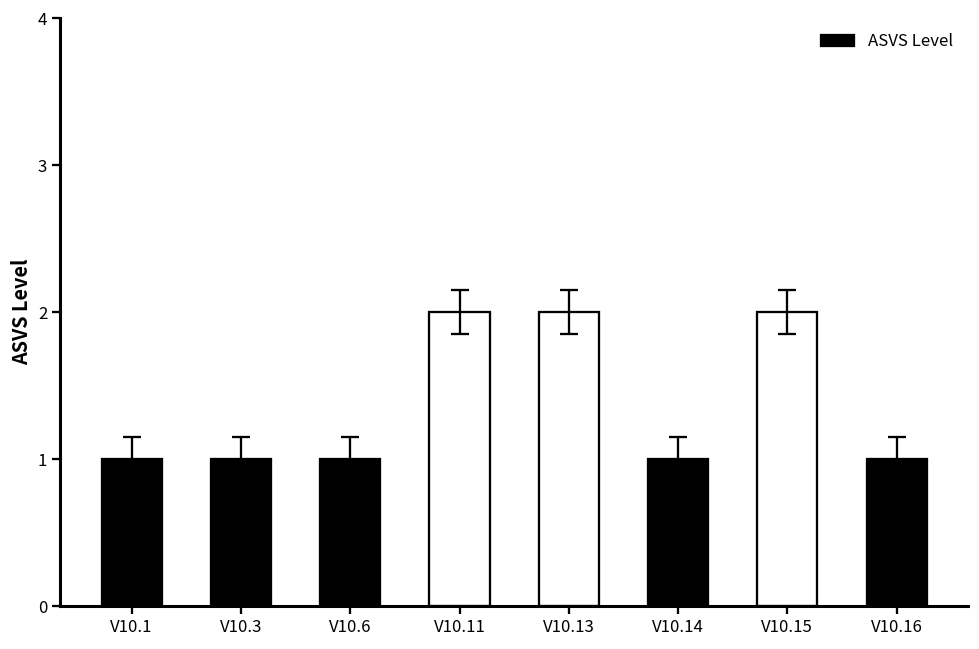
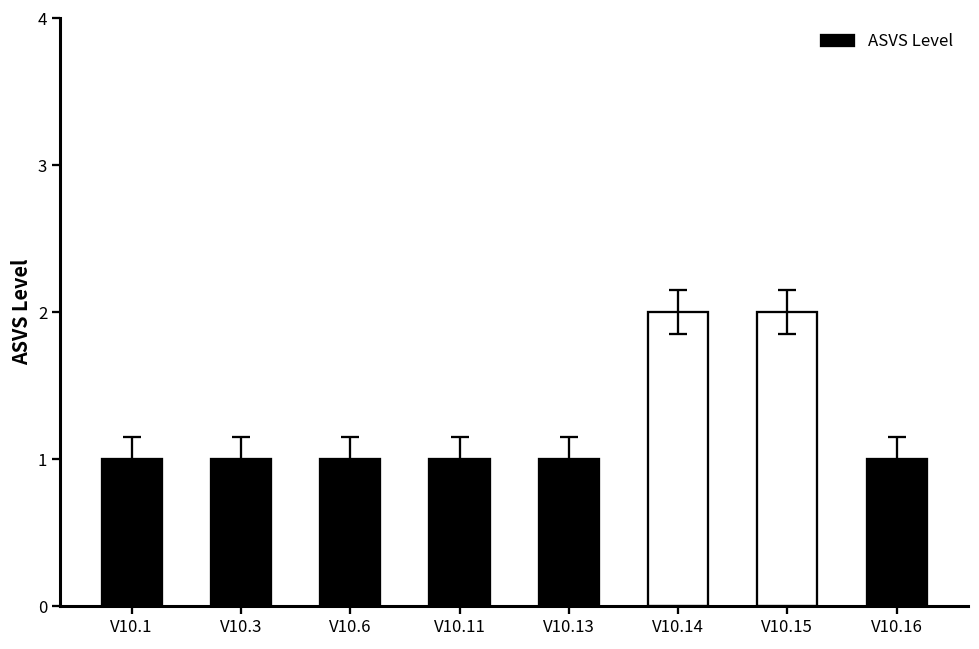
ASVS Level, V10.11: 2 -> 1
ASVS Level, V10.13: 2 -> 1
ASVS Level, V10.14: 1 -> 2
